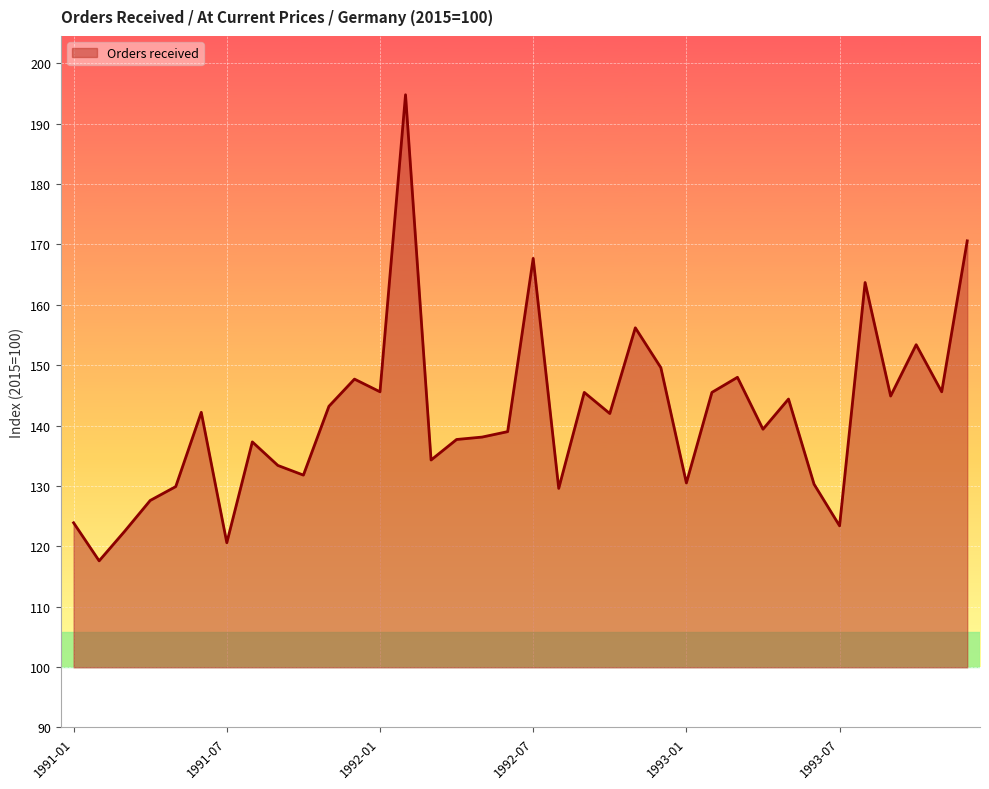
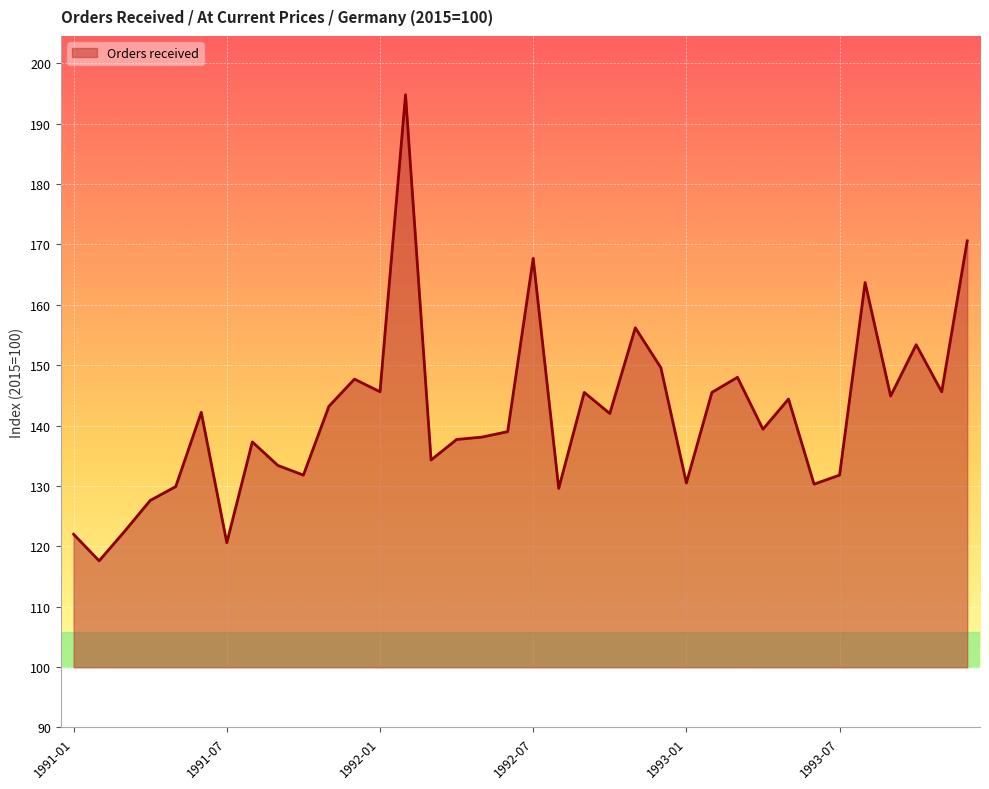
1991-01: 124 -> 122
1993-07: 123 -> 132
